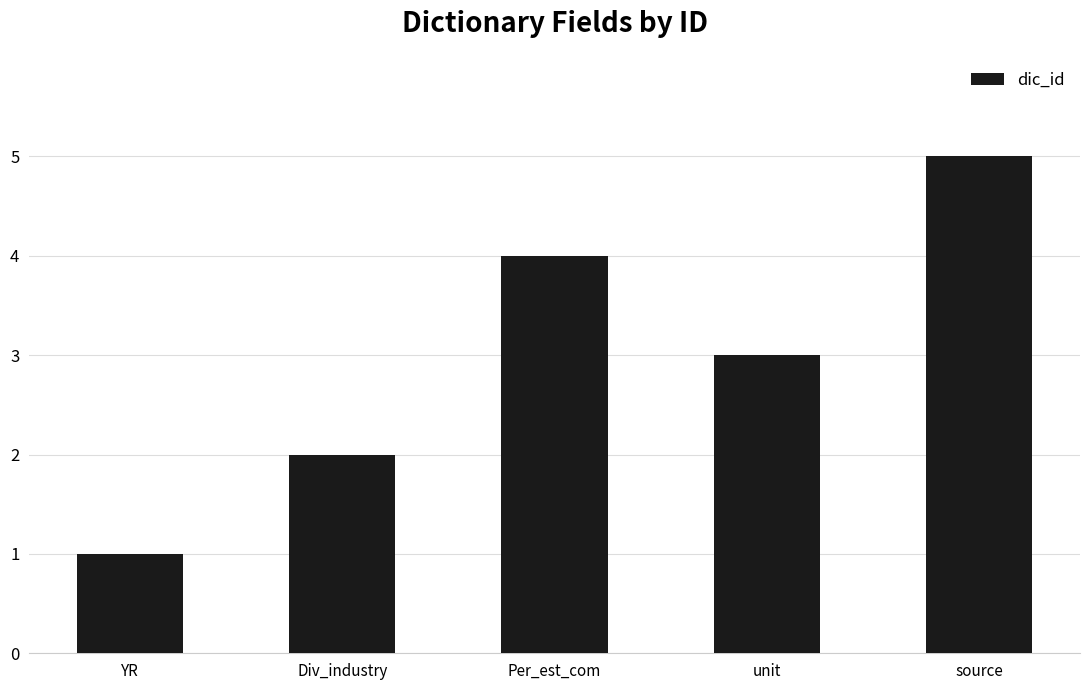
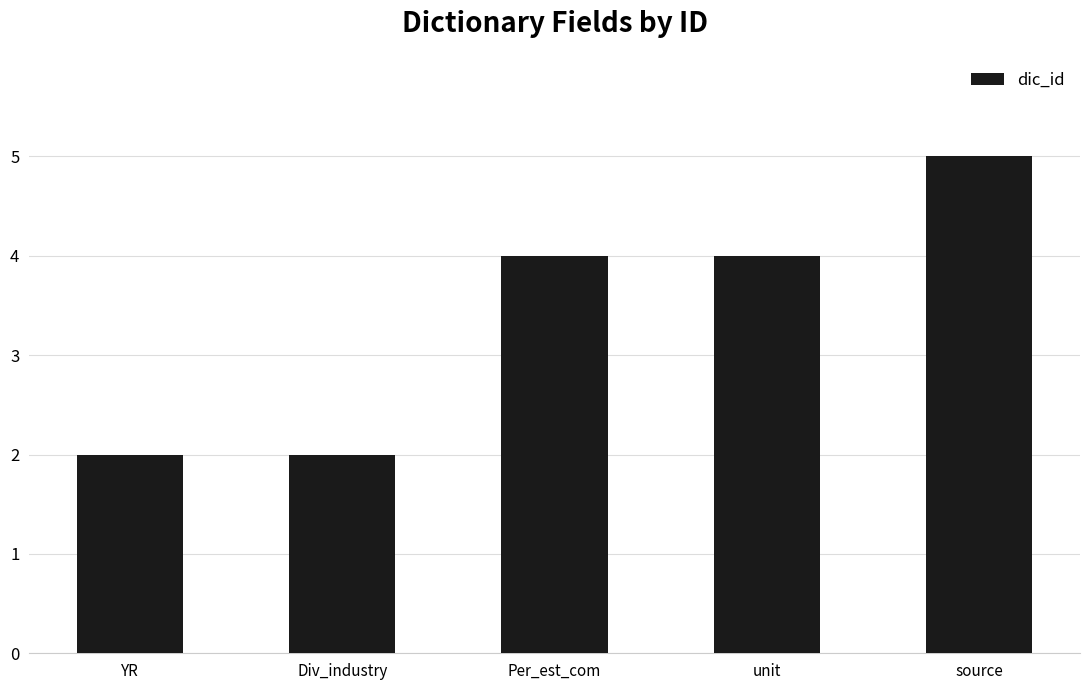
YR: 1 -> 2
unit: 3 -> 4
